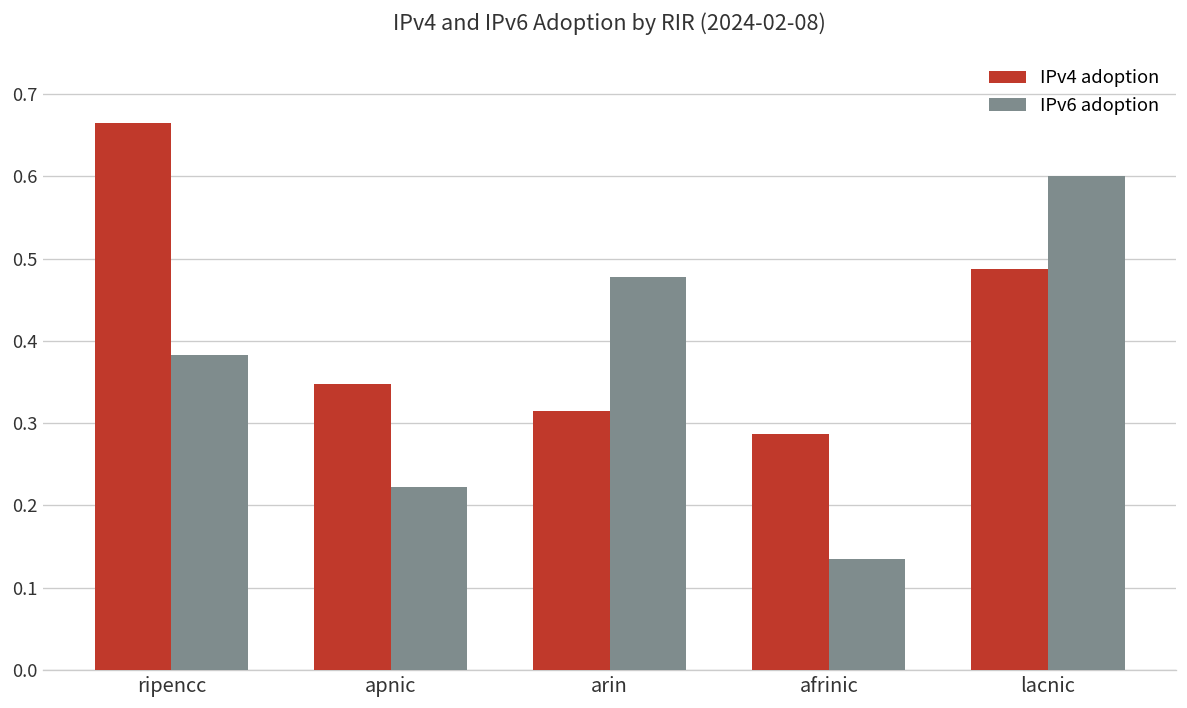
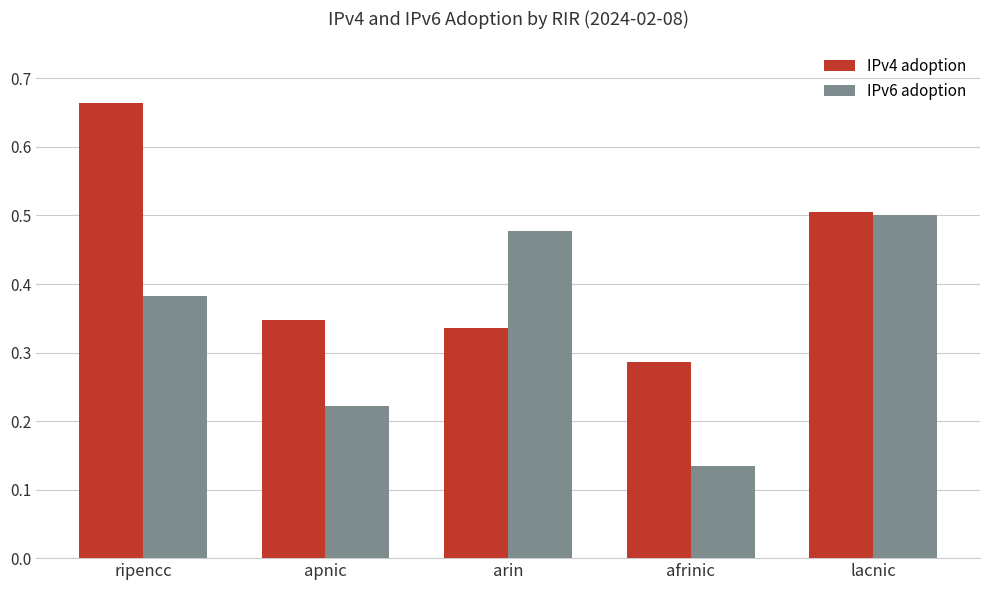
IPv4 adoption, arin: 0.31 -> 0.34
IPv4 adoption, lacnic: 0.49 -> 0.50
IPv6 adoption, lacnic: 0.6 -> 0.5
